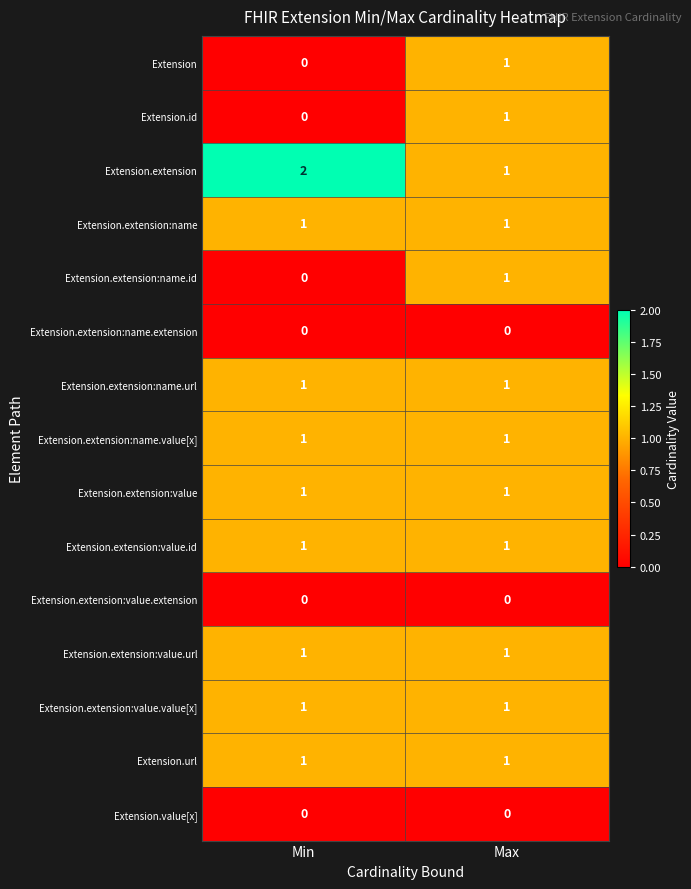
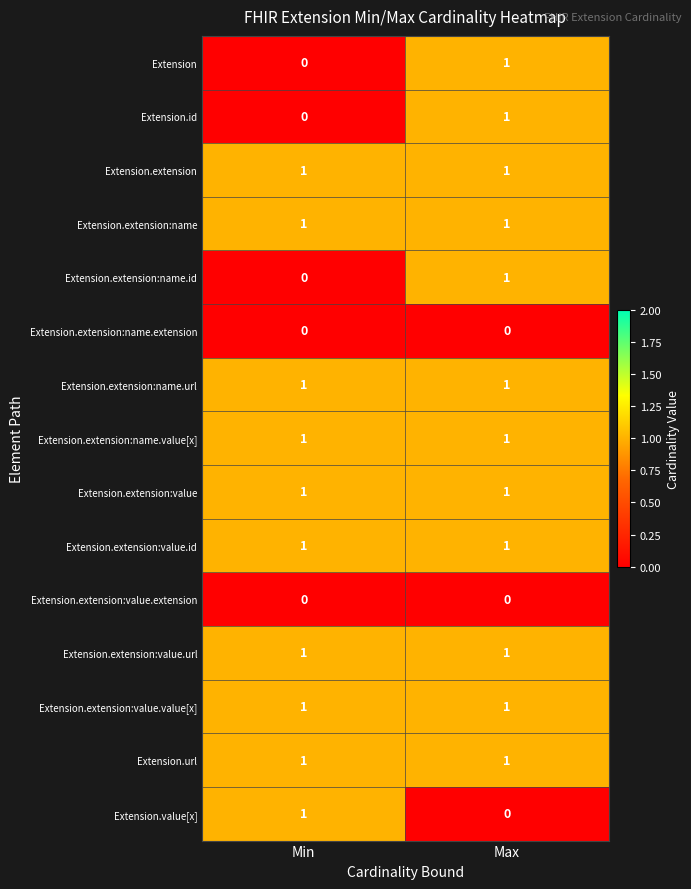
Extension.extension, Min: 2 -> 1
Extension.value[x], Min: 0 -> 1
